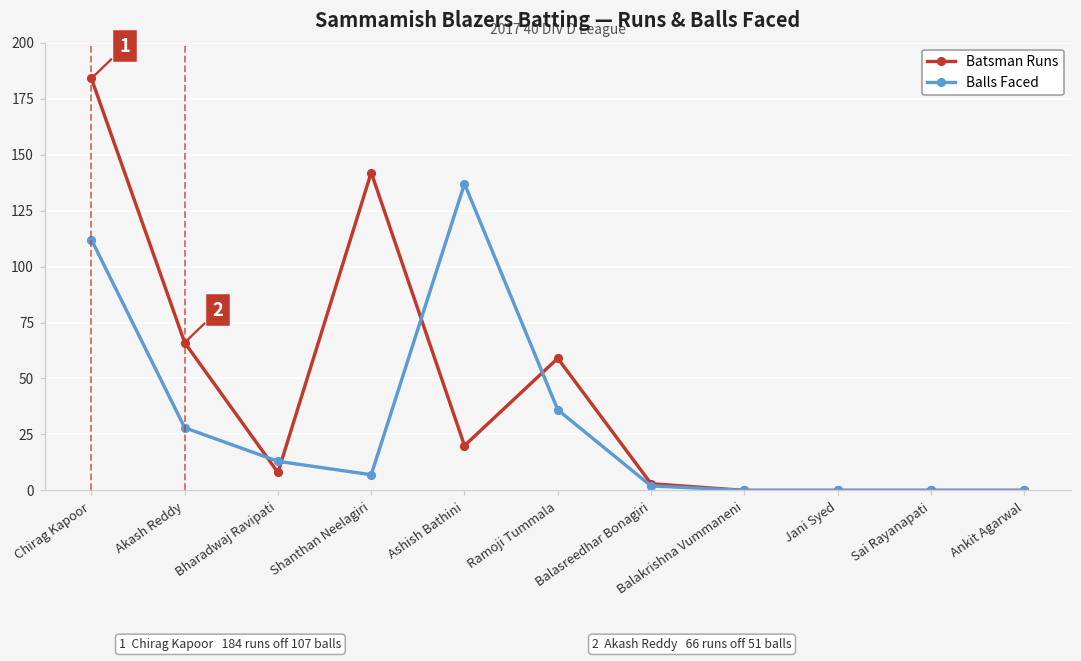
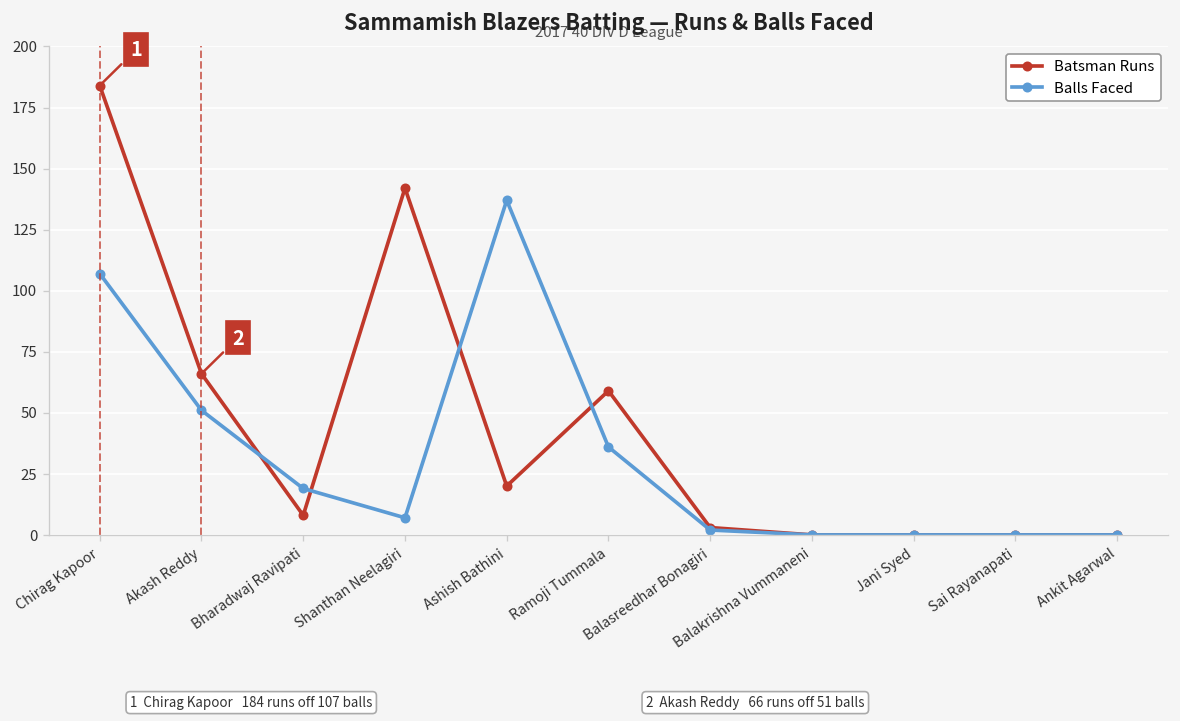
Balls Faced, Chirag Kapoor: 112 -> 107
Balls Faced, Akash Reddy: 28 -> 51
Balls Faced, Bharadwaj Ravipati: 13 -> 19
